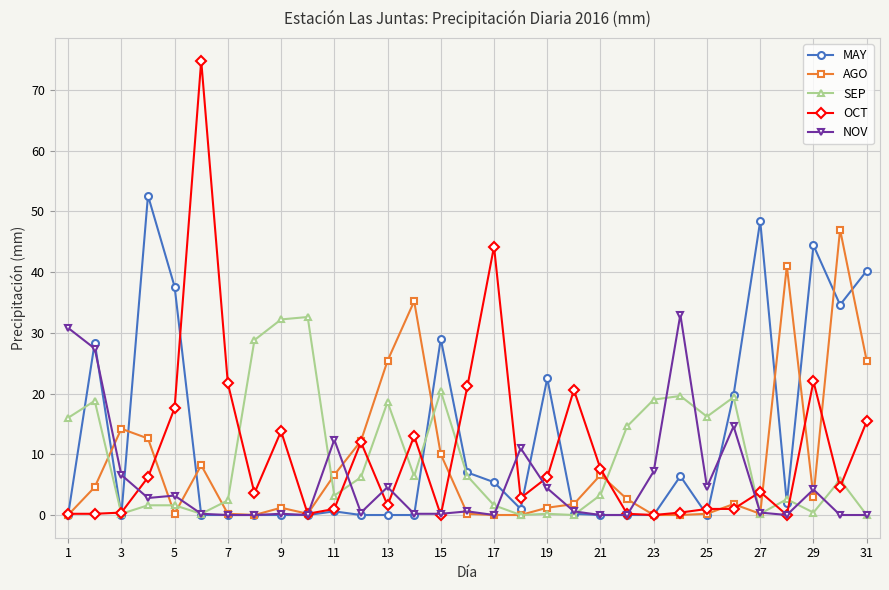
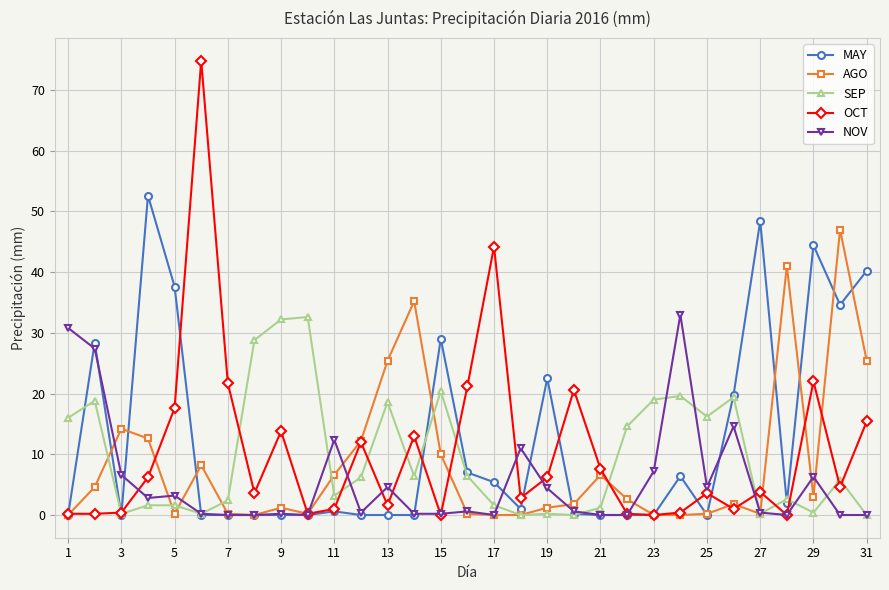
SEP, 21: 3 -> 1
OCT, 25: 1 -> 4
NOV, 29: 4 -> 6
